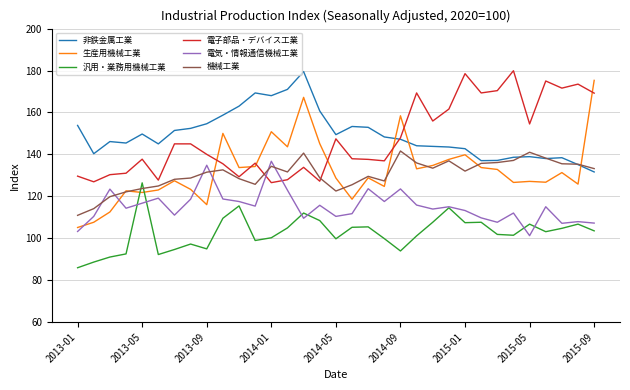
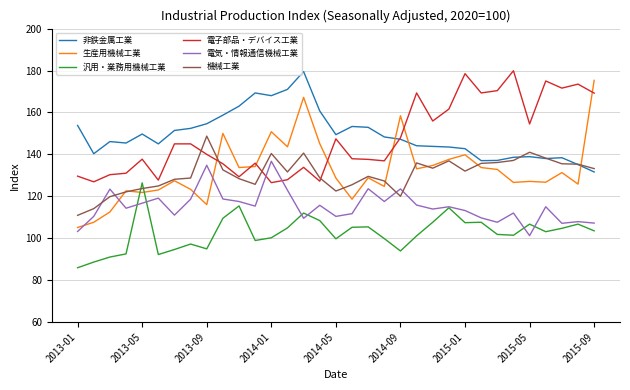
機械工業, 2013-09: 132 -> 149
機械工業, 2014-01: 134 -> 140
機械工業, 2014-09: 142 -> 120
